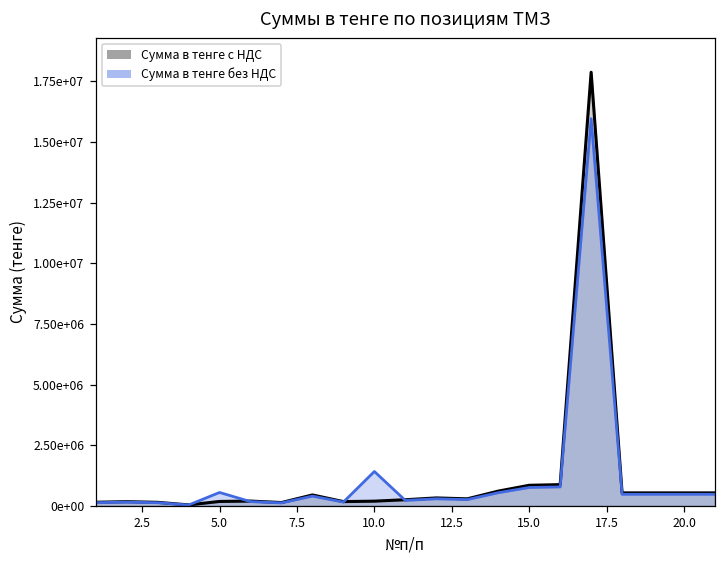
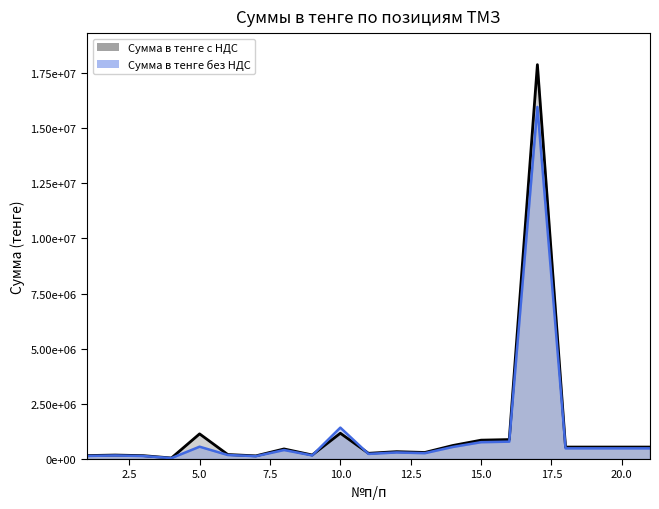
Сумма в тенге с НДС, 5.0: 200000 -> 1100000
Сумма в тенге с НДС, 10.0: 200000 -> 1200000
